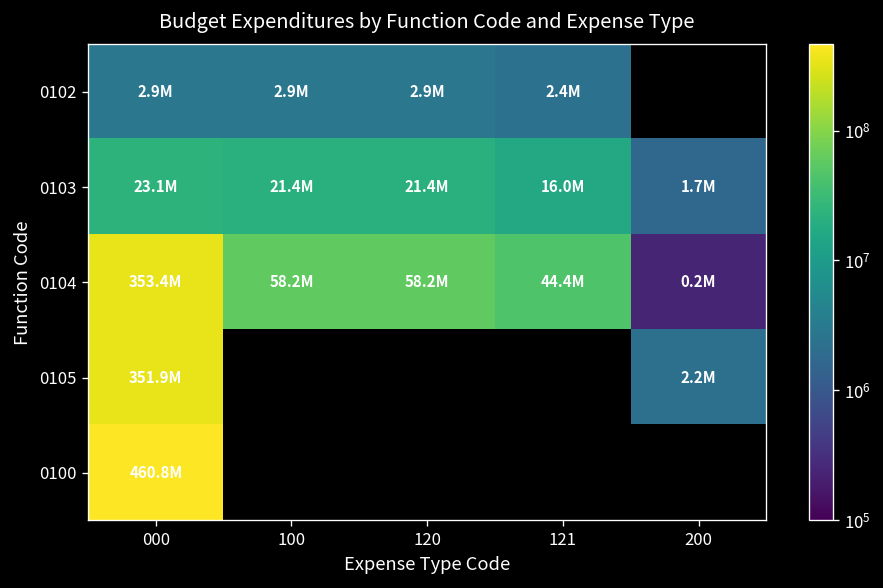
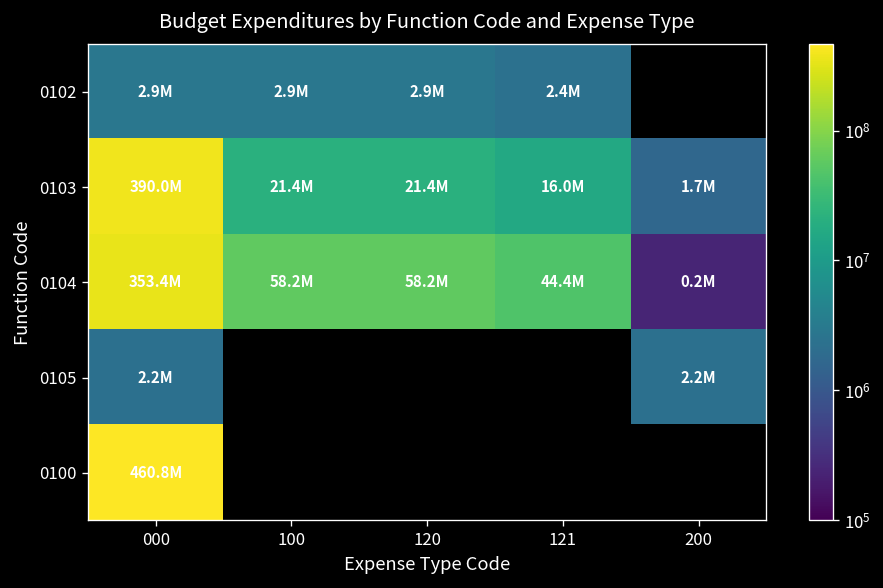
0103, 000: 23.1M -> 390.0M
0105, 000: 351.9M -> 2.2M
